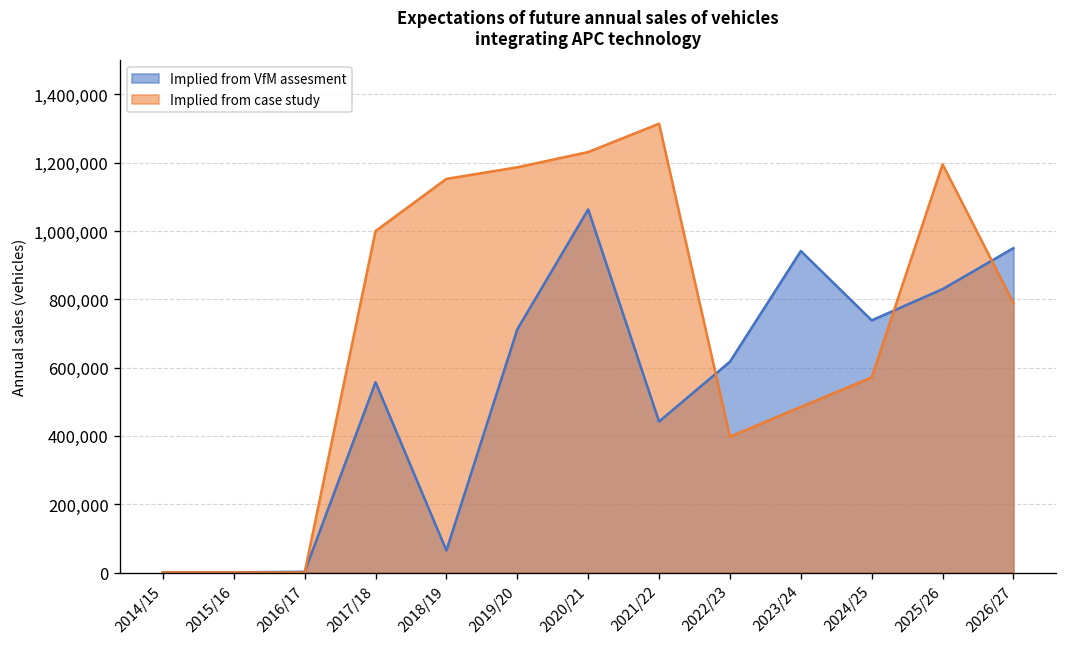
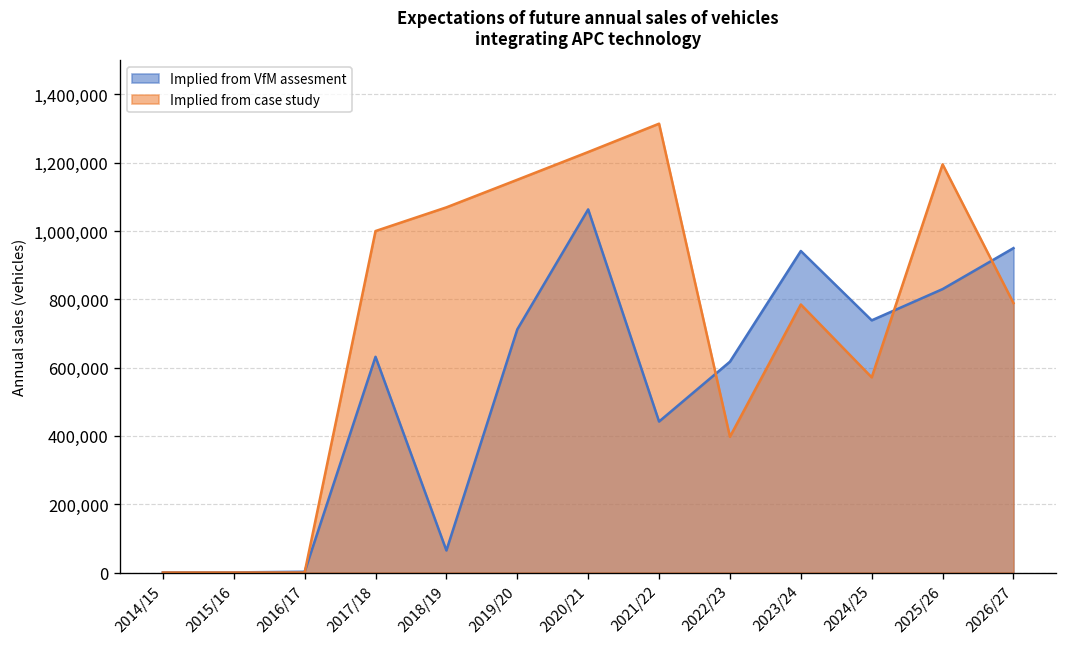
Implied from VfM assesment, 2017/18: 560,000 -> 630,000
Implied from case study, 2018/19: 1,150,000 -> 1,070,000
Implied from case study, 2019/20: 1,190,000 -> 1,150,000
Implied from case study, 2023/24: 490,000 -> 780,000
